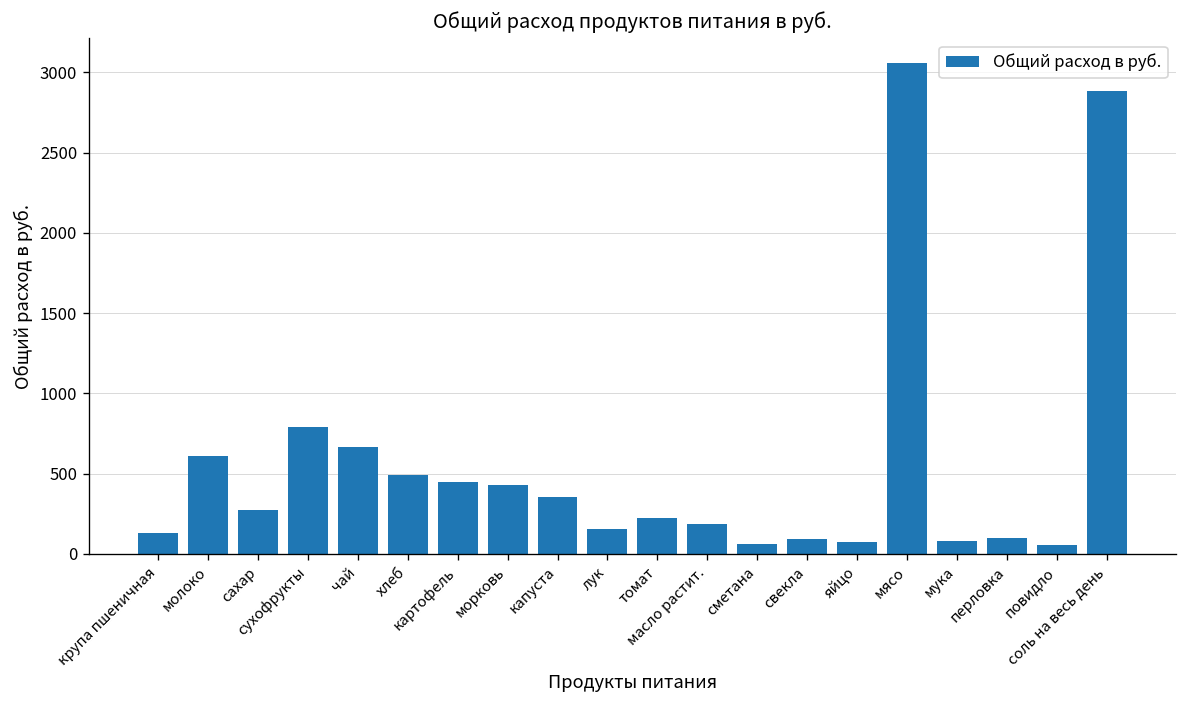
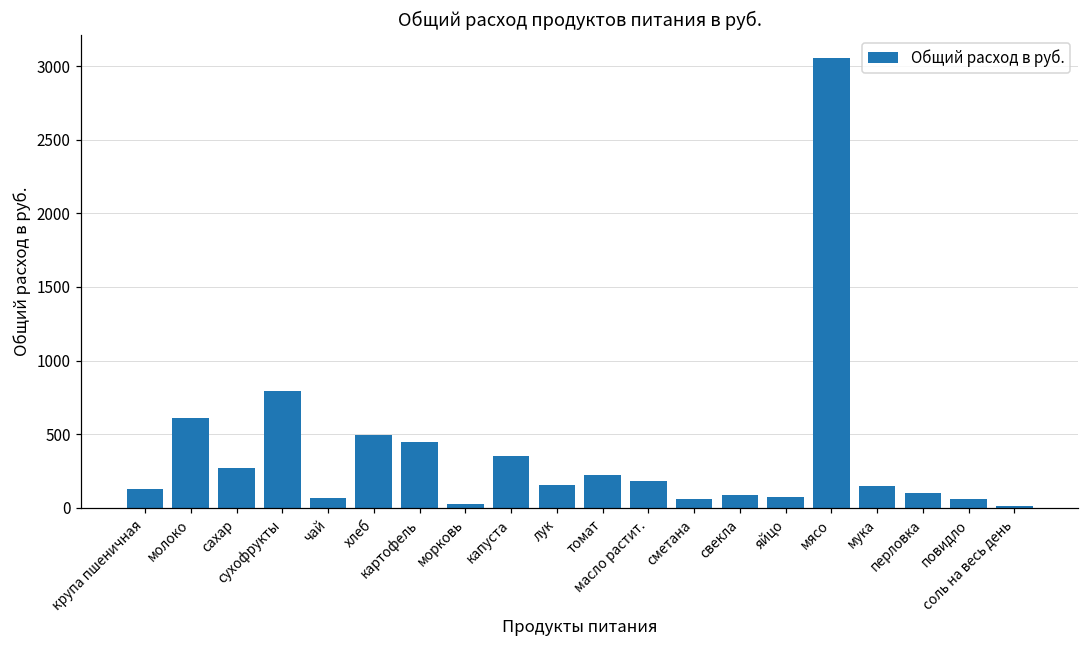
чай: 670 -> 70
морковь: 430 -> 30
мука: 80 -> 150
соль на весь день: 2880 -> 10
